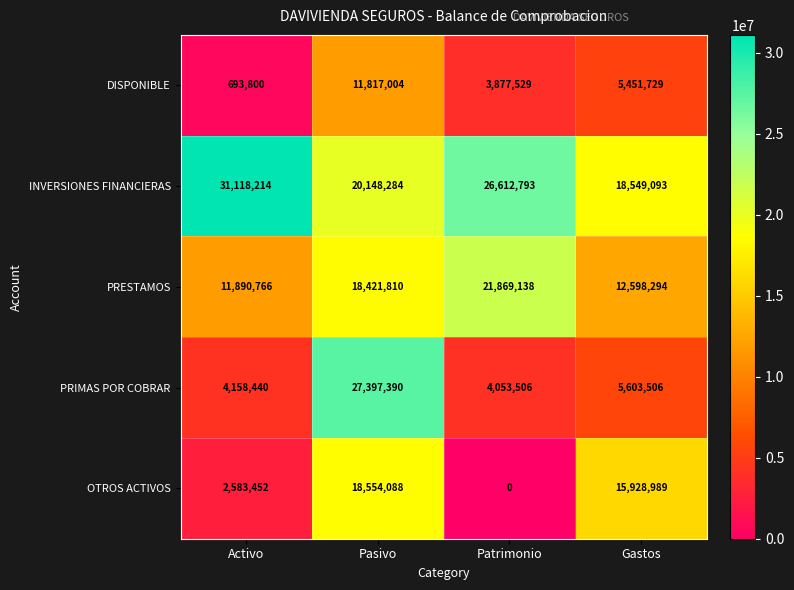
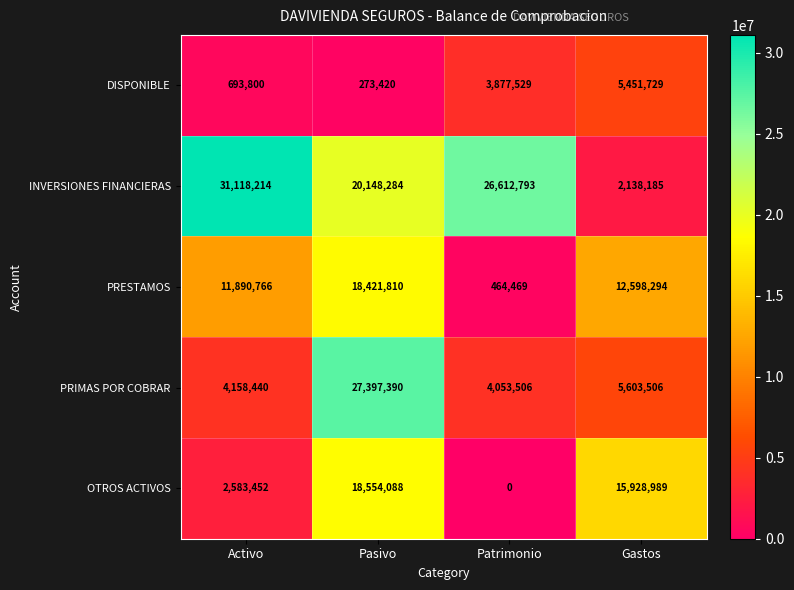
DISPONIBLE, Pasivo: 11,817,004 -> 273,420
INVERSIONES FINANCIERAS, Gastos: 18,549,093 -> 2,138,185
PRESTAMOS, Patrimonio: 21,869,138 -> 464,469
